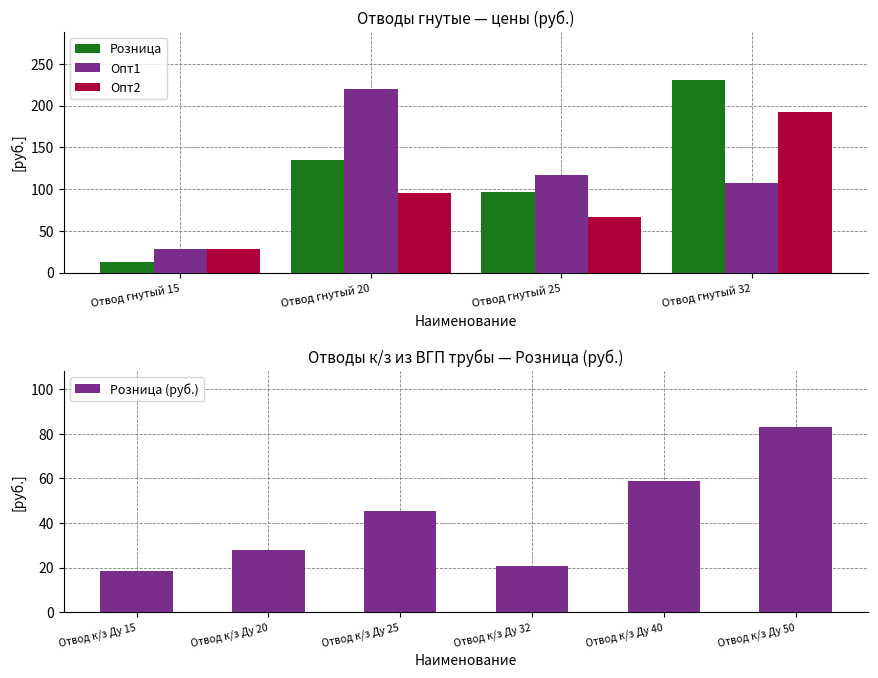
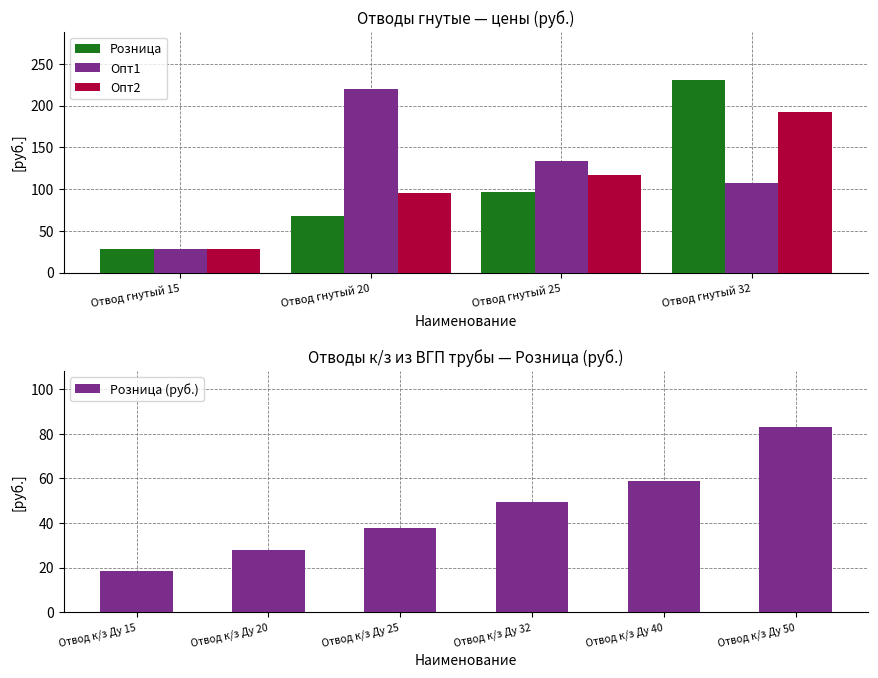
Отводы гнутые — цены (руб.), Розница, Отвод гнутый 15: 10 -> 30
Отводы гнутые — цены (руб.), Розница, Отвод гнутый 20: 140 -> 70
Отводы гнутые — цены (руб.), Опт1, Отвод гнутый 25: 120 -> 130
Отводы гнутые — цены (руб.), Опт2, Отвод гнутый 25: 70 -> 120
Отводы к/з из ВГП трубы — Розница (руб.), Отвод к/з Ду 25: 45 -> 38
Отводы к/з из ВГП трубы — Розница (руб.), Отвод к/з Ду 32: 21 -> 49
